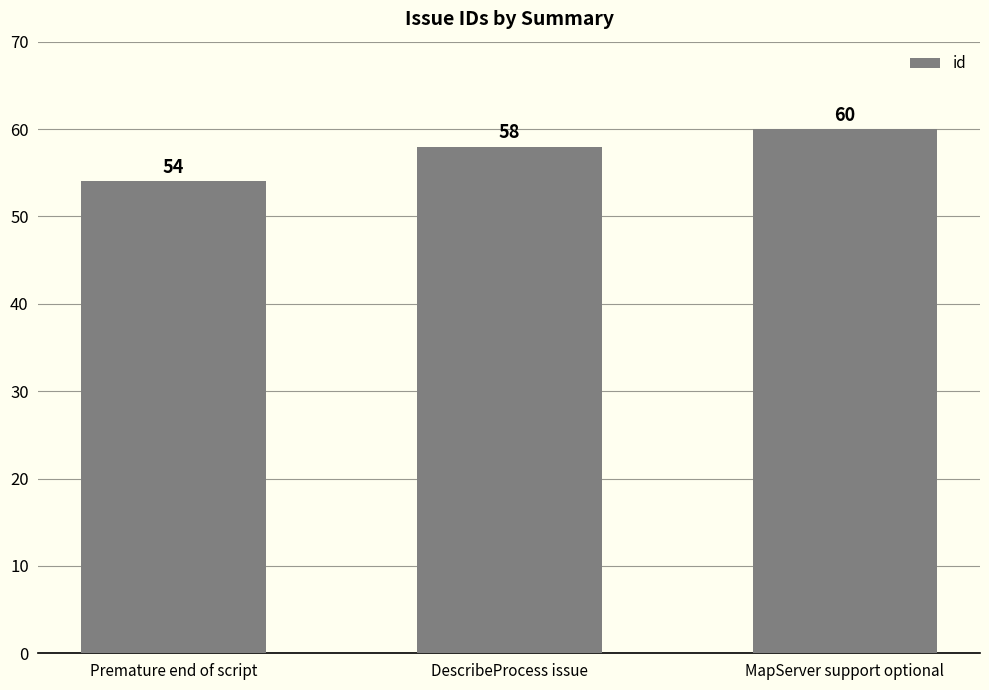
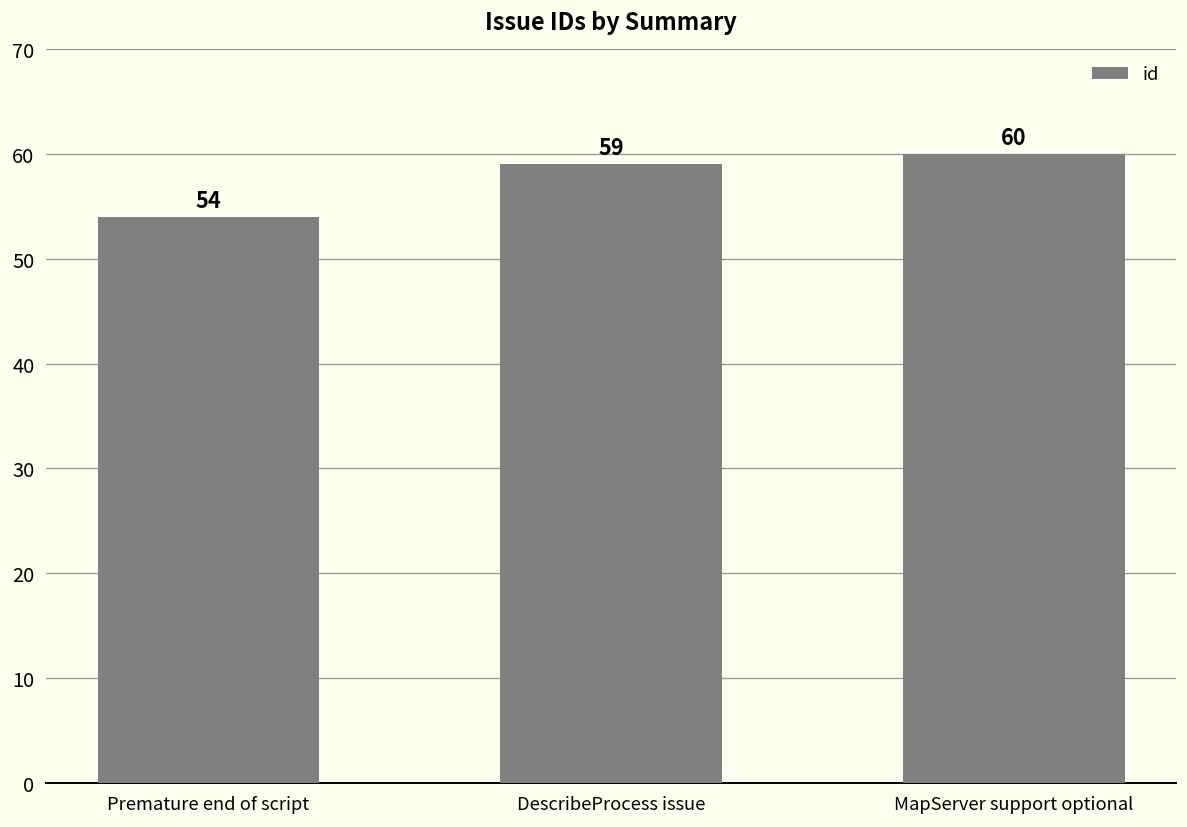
DescribeProcess issue: 58 -> 59
